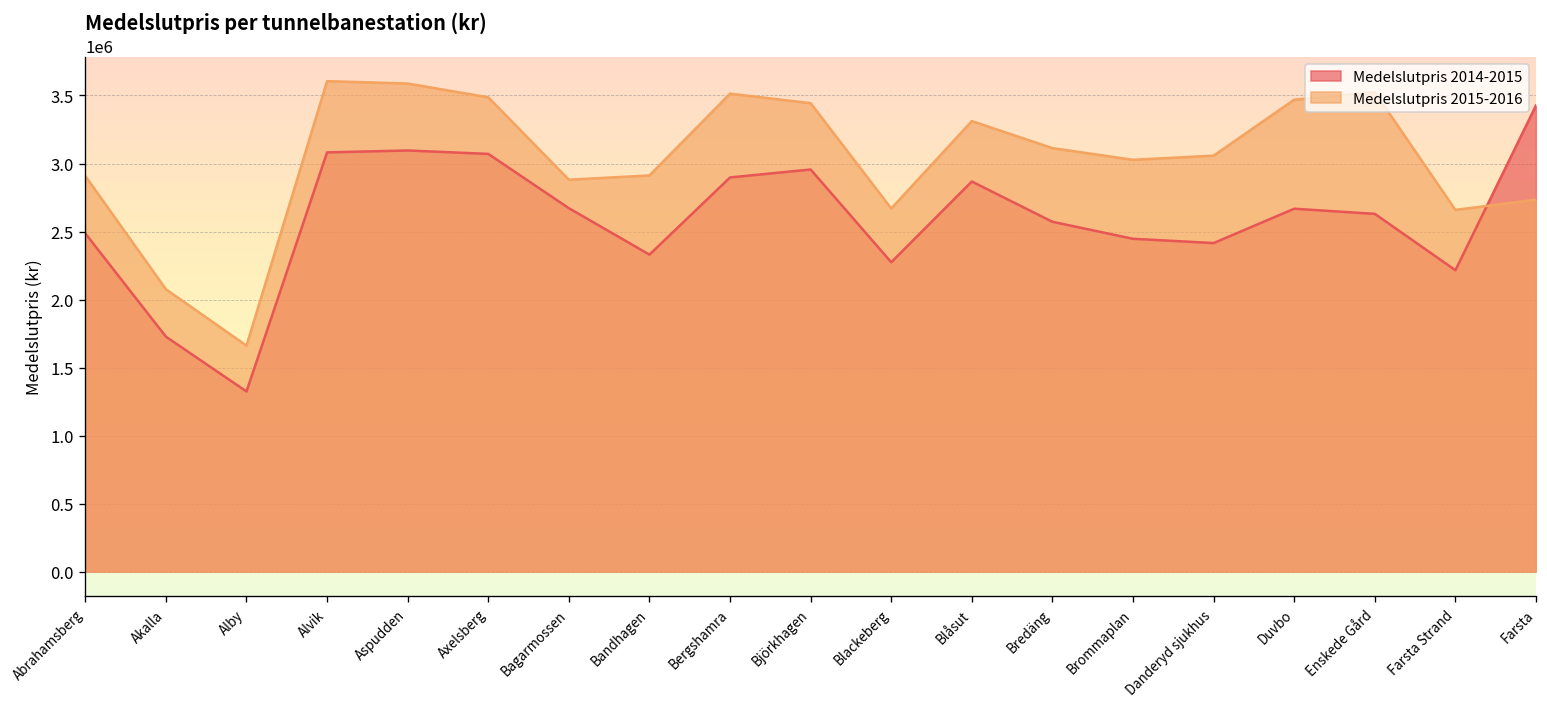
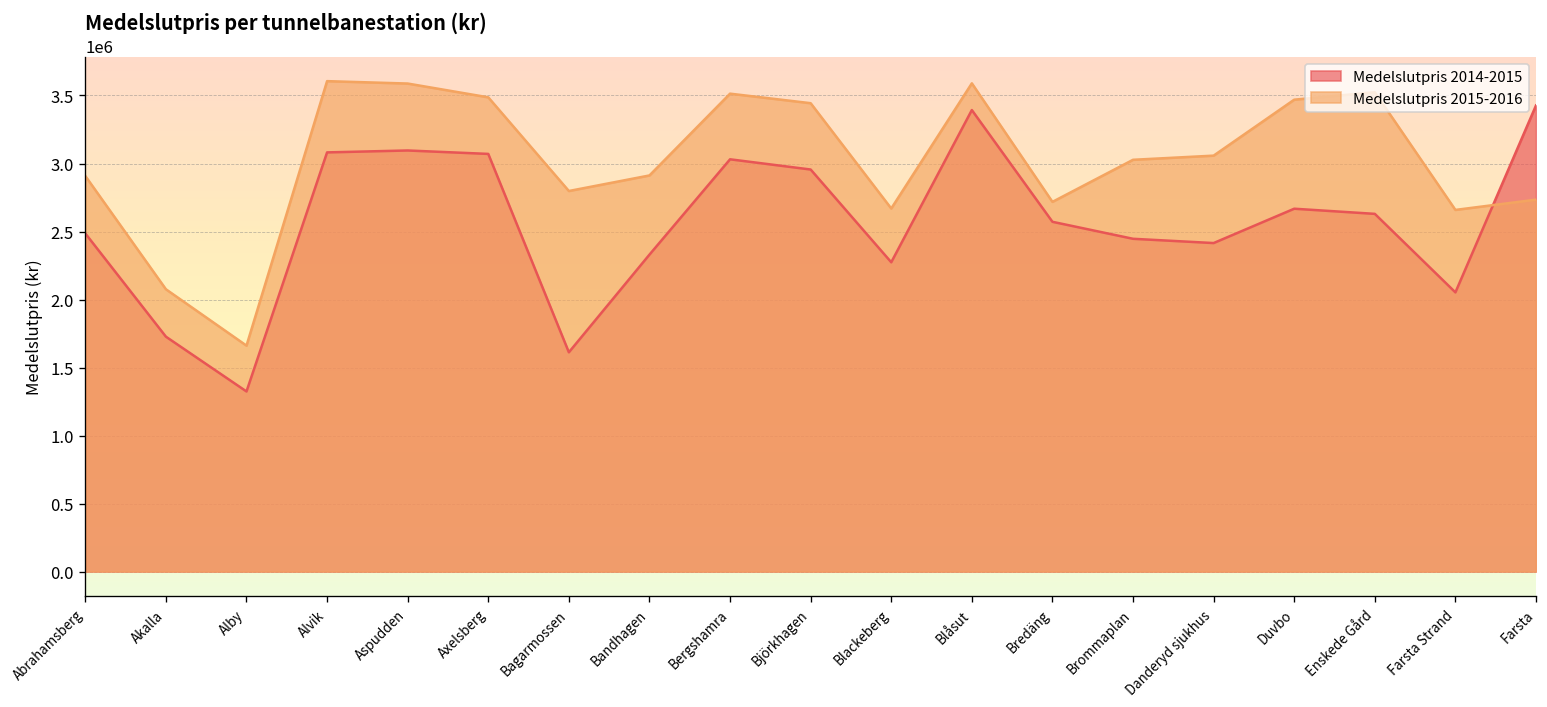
Medelslutpris 2014-2015, Bagarmossen: 2670000 -> 1610000
Medelslutpris 2015-2016, Bagarmossen: 2880000 -> 2800000
Medelslutpris 2014-2015, Bergshamra: 2900000 -> 3030000
Medelslutpris 2014-2015, Blåsut: 2870000 -> 3390000
Medelslutpris 2015-2016, Blåsut: 3310000 -> 3590000
Medelslutpris 2015-2016, Bredäng: 3110000 -> 2720000
Medelslutpris 2014-2015, Farsta Strand: 2220000 -> 2050000
